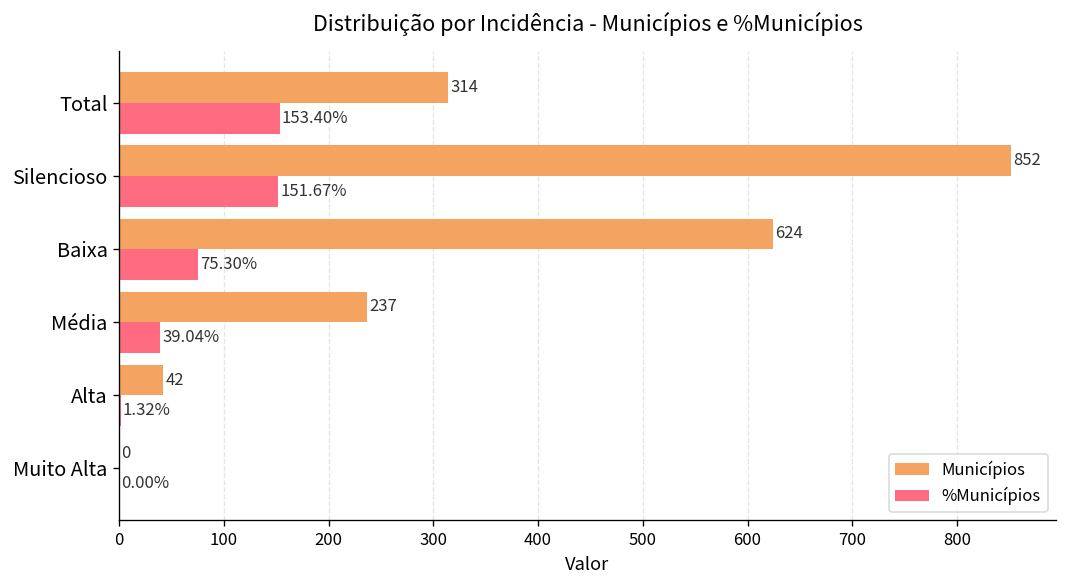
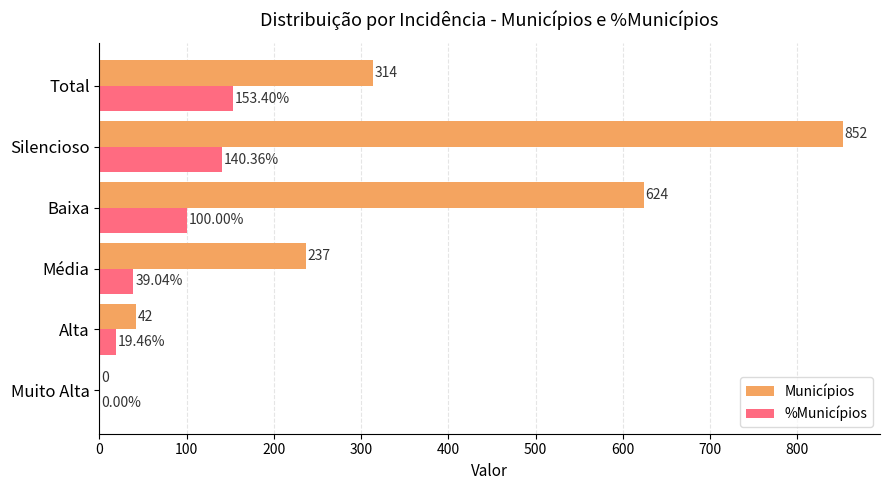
%Municípios, Silencioso: 151.67% -> 140.36%
%Municípios, Baixa: 75.30% -> 100.00%
%Municípios, Alta: 1.32% -> 19.46%
